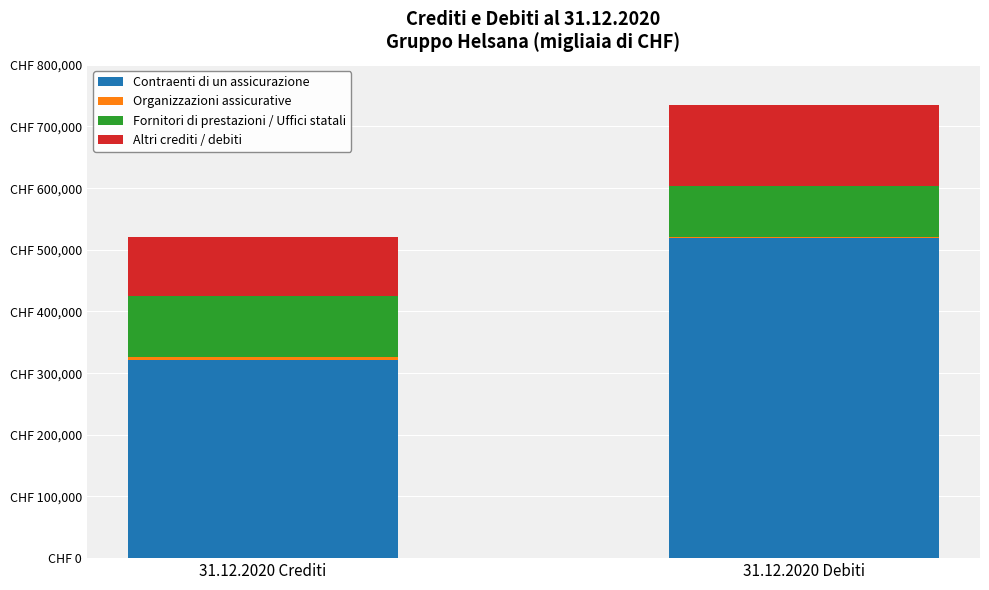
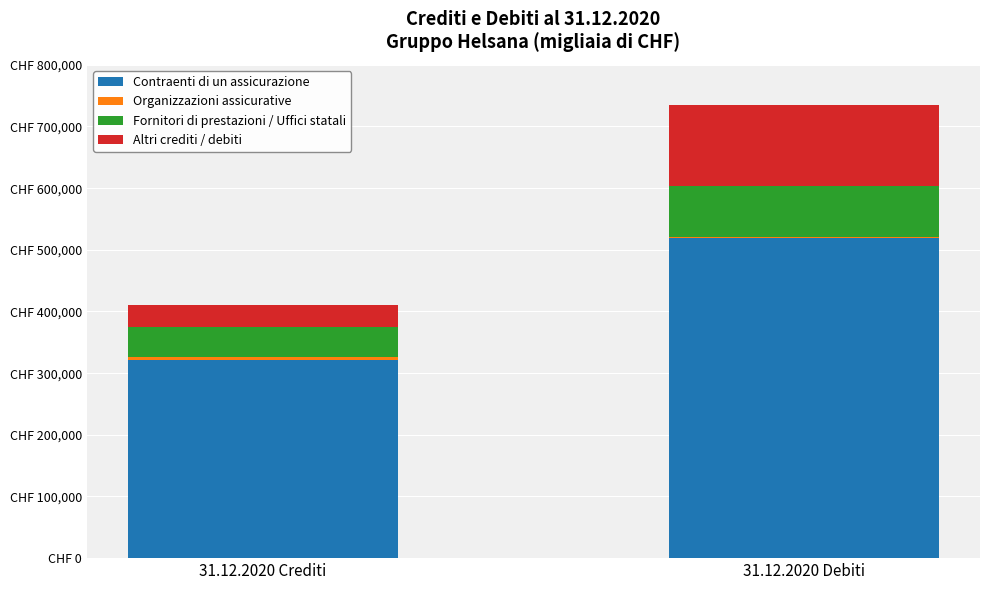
Fornitori di prestazioni / Uffici statali, 31.12.2020 Crediti: CHF 100,000 -> CHF 50,000
Altri crediti / debiti, 31.12.2020 Crediti: CHF 90,000 -> CHF 40,000
